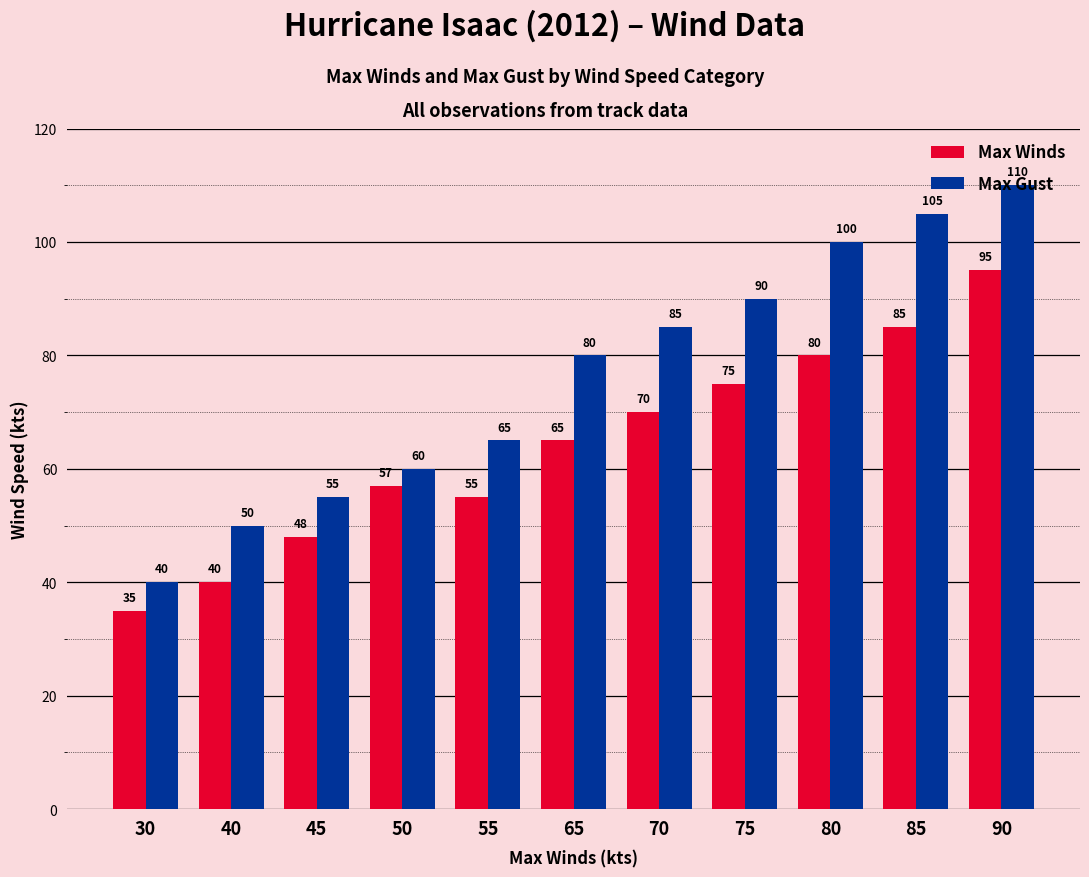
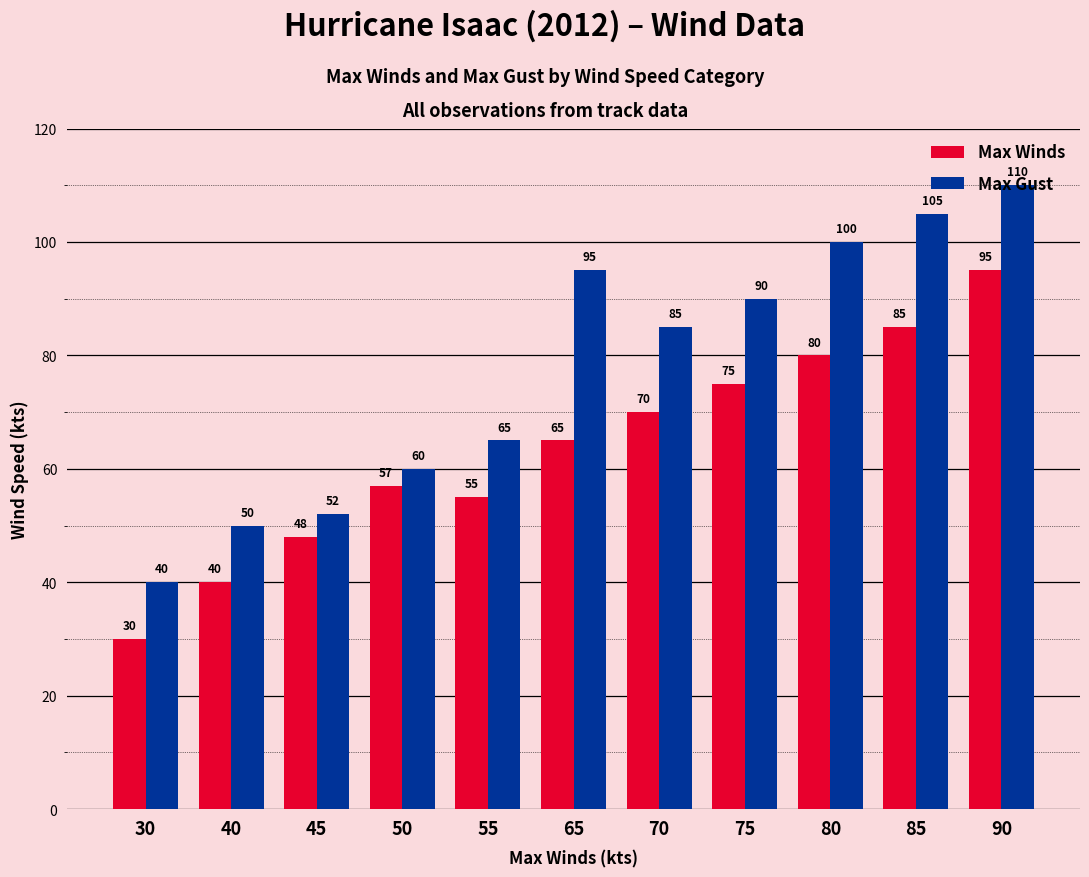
Max Winds, 30: 35 -> 30
Max Gust, 45: 55 -> 52
Max Gust, 65: 80 -> 95
